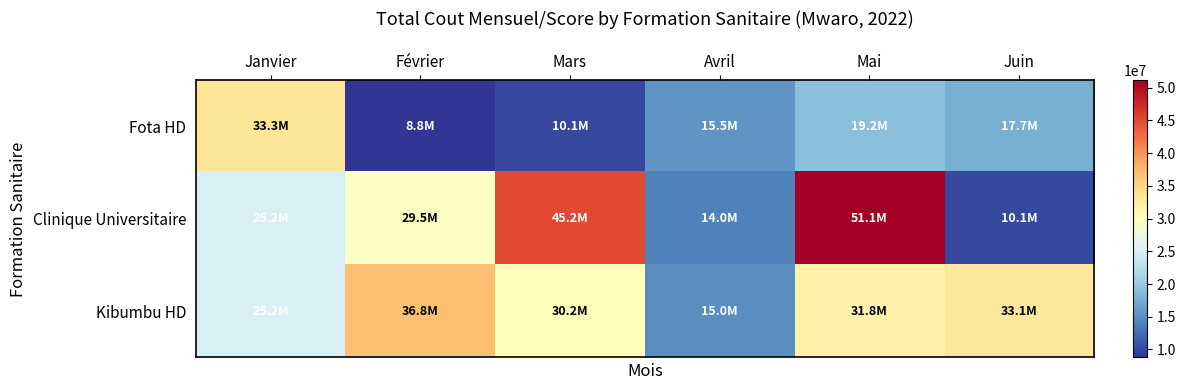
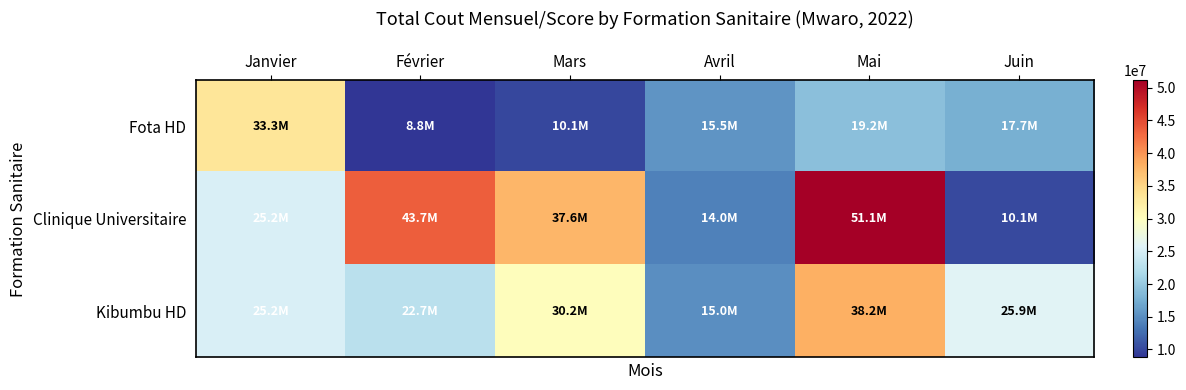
Clinique Universitaire, Février: 29.5M -> 43.7M
Clinique Universitaire, Mars: 45.2M -> 37.6M
Kibumbu HD, Février: 36.8M -> 22.7M
Kibumbu HD, Mai: 31.8M -> 38.2M
Kibumbu HD, Juin: 33.1M -> 25.9M
